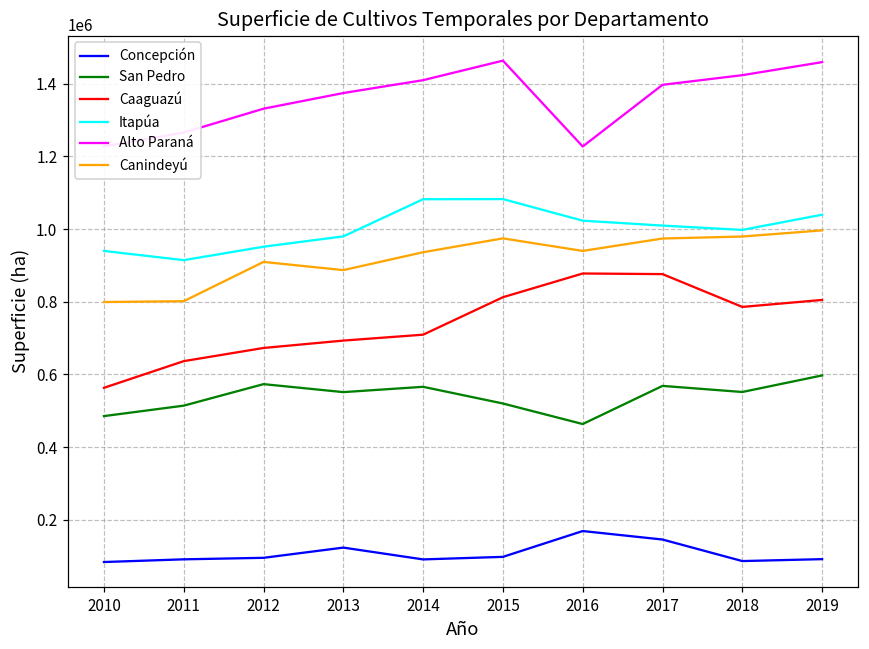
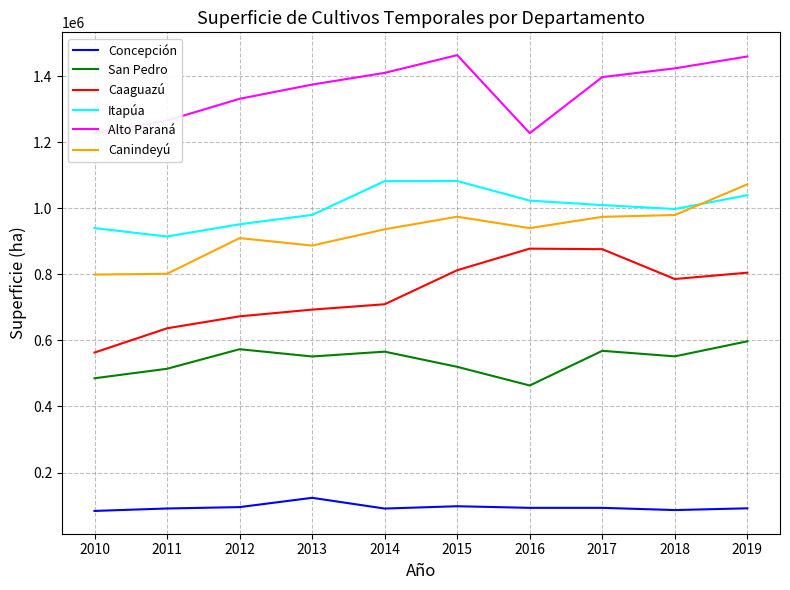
Concepción, 2016: 170000 -> 90000
Concepción, 2017: 150000 -> 90000
Canindeyú, 2019: 1000000 -> 1070000
